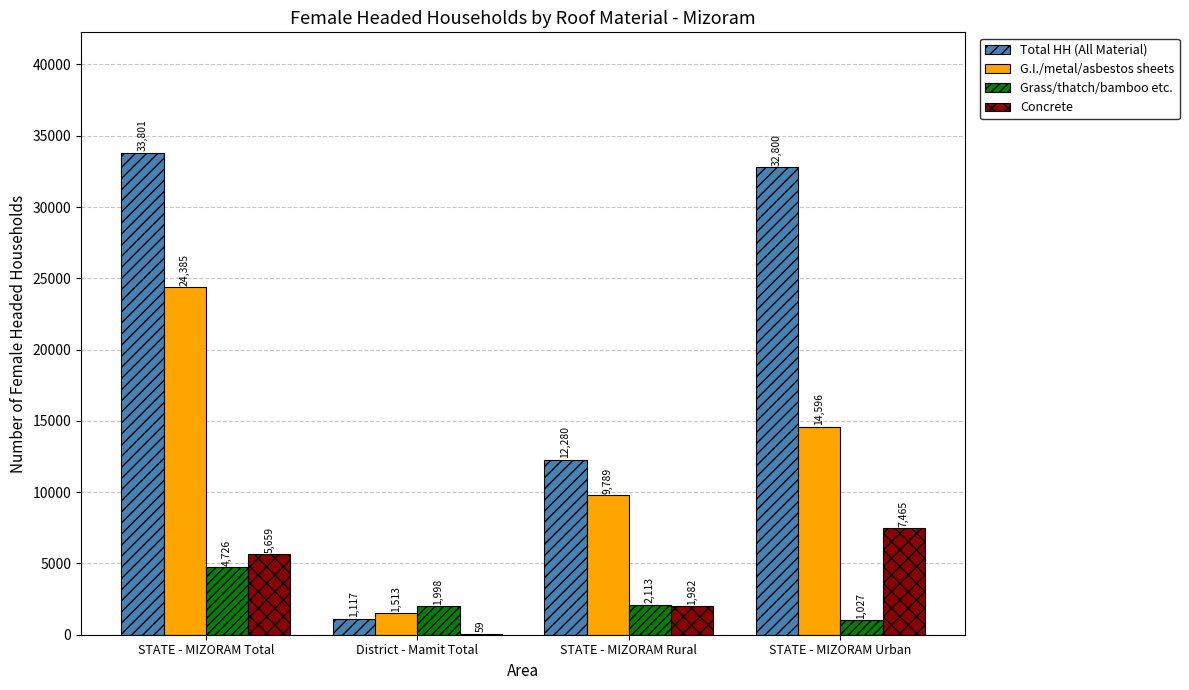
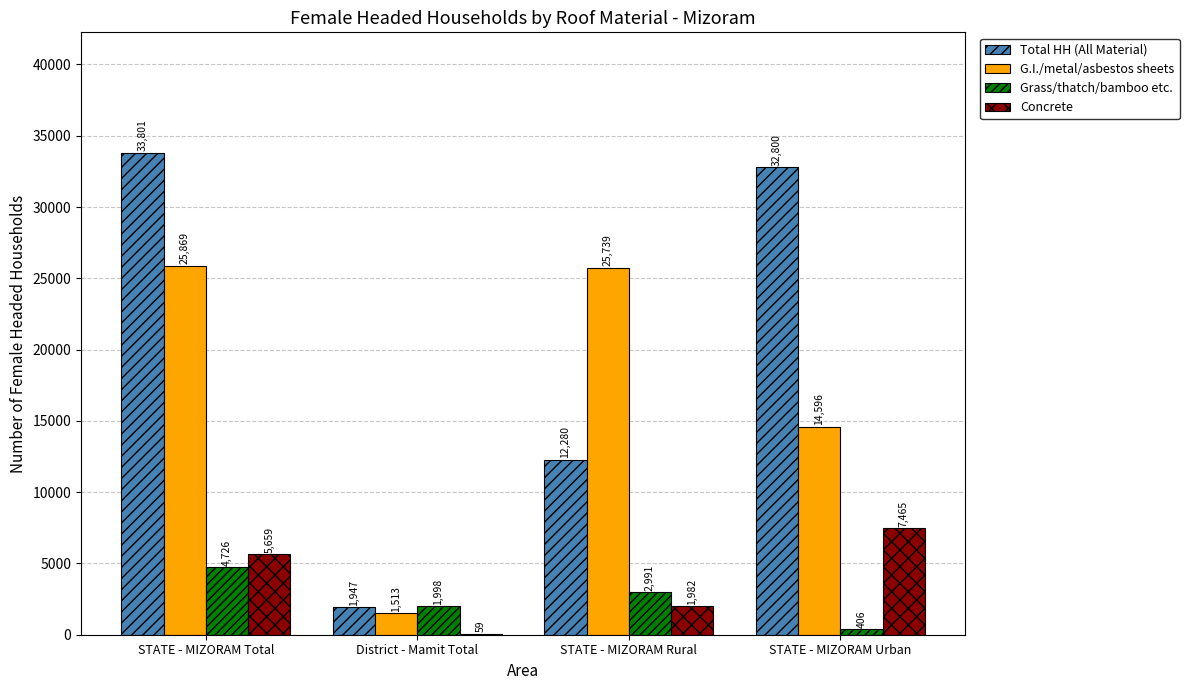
G.I./metal/asbestos sheets, STATE - MIZORAM Total: 24,385 -> 25,869
Total HH (All Material), District - Mamit Total: 1,117 -> 1,947
G.I./metal/asbestos sheets, STATE - MIZORAM Rural: 9,789 -> 25,739
Grass/thatch/bamboo etc., STATE - MIZORAM Rural: 2,113 -> 2,991
Grass/thatch/bamboo etc., STATE - MIZORAM Urban: 1,027 -> 406
